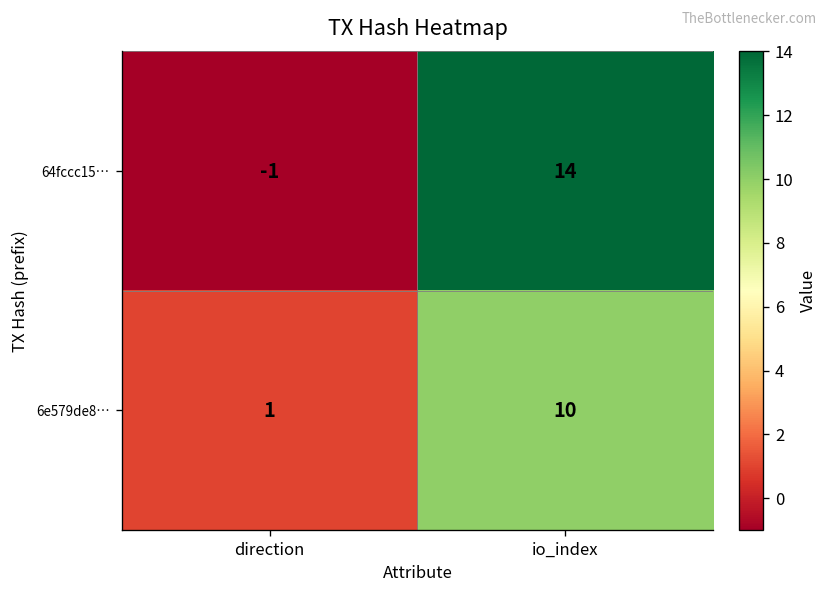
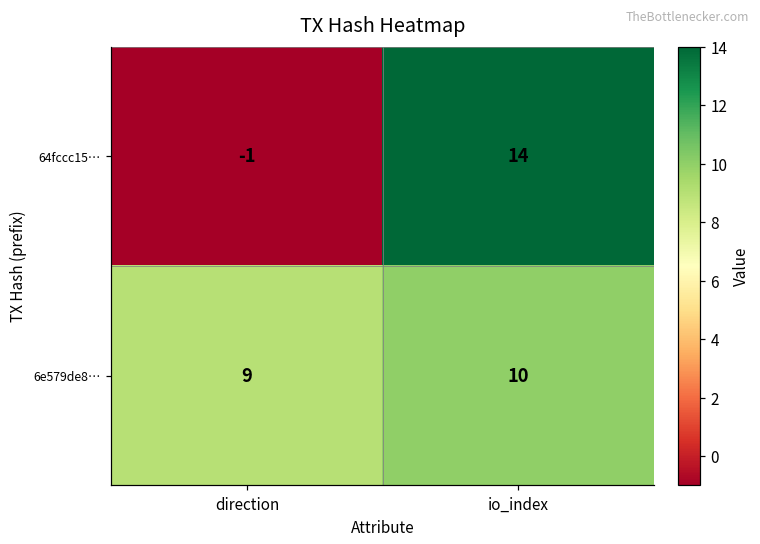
6e579de8…, direction: 1 -> 9
